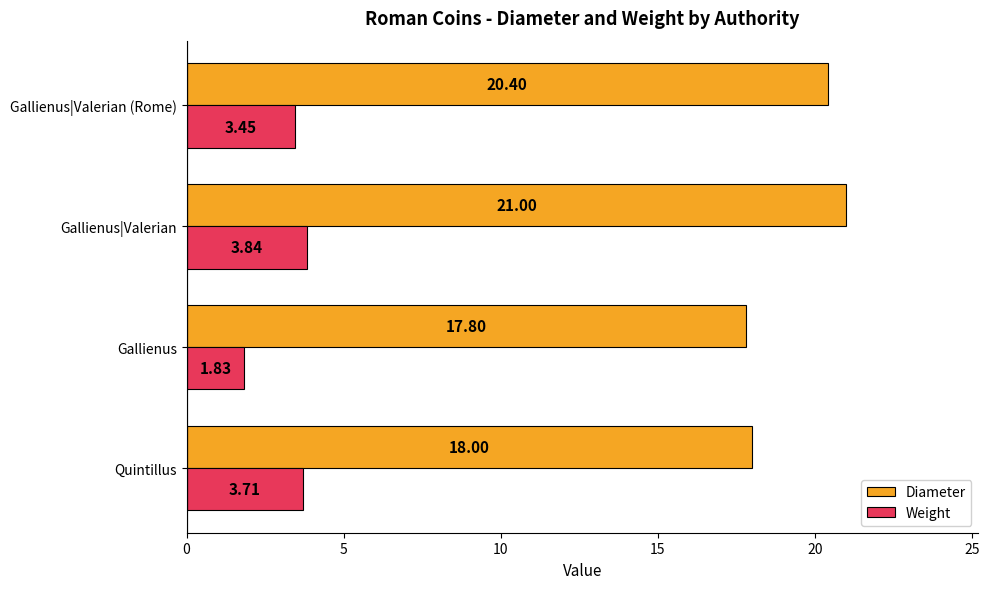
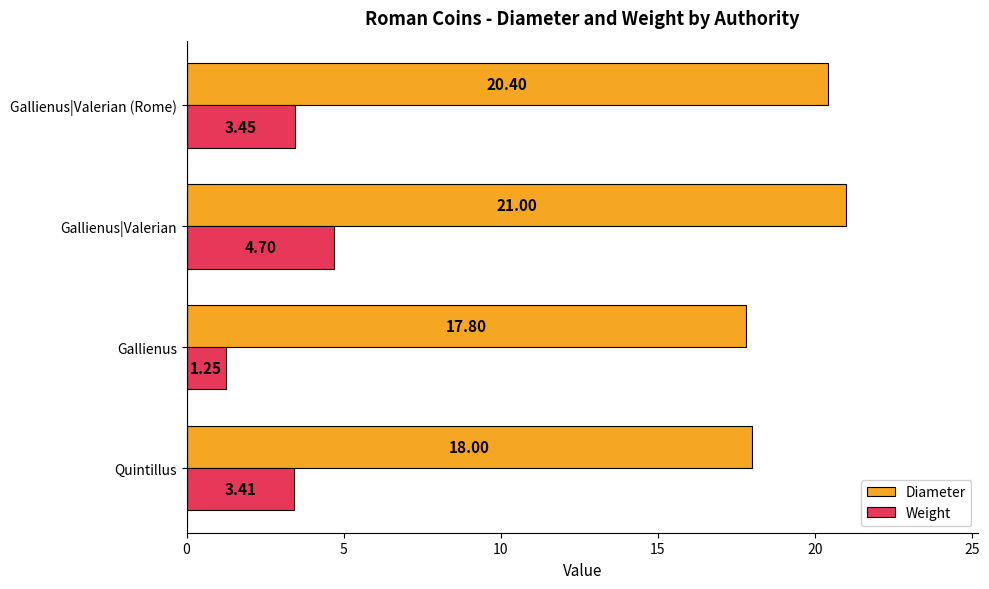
Weight, Gallienus|Valerian: 3.84 -> 4.70
Weight, Gallienus: 1.83 -> 1.25
Weight, Quintillus: 3.71 -> 3.41
